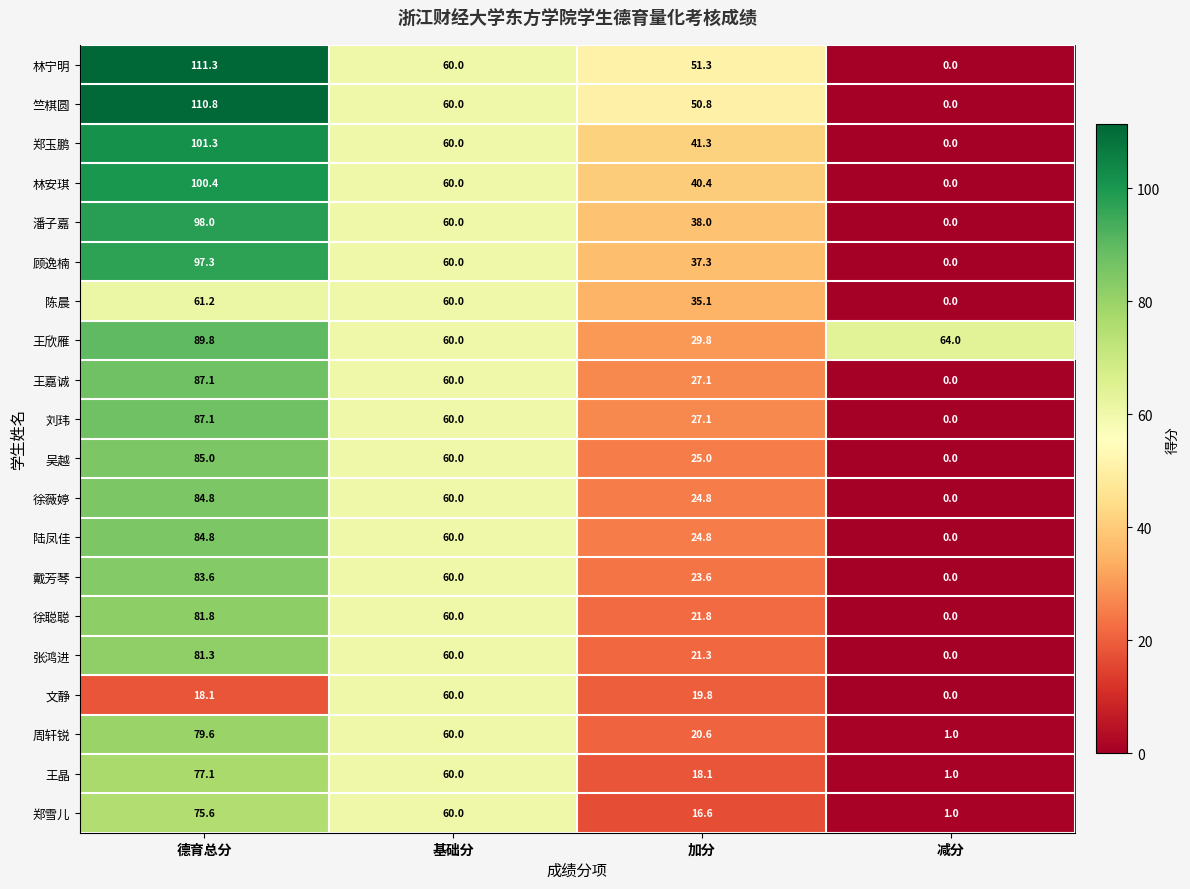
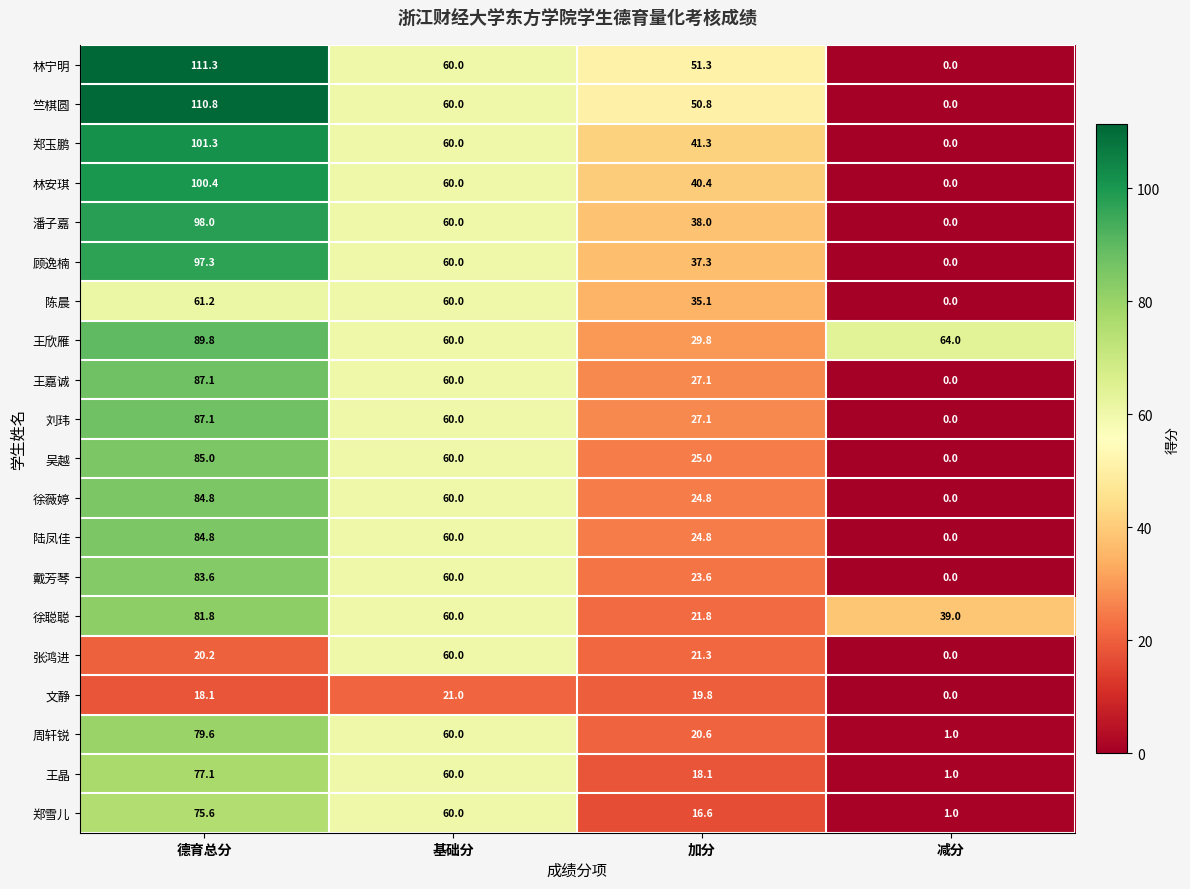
徐聪聪, 减分: 0.0 -> 39.0
张鸿进, 德育总分: 81.3 -> 20.2
文静, 基础分: 60.0 -> 21.0
